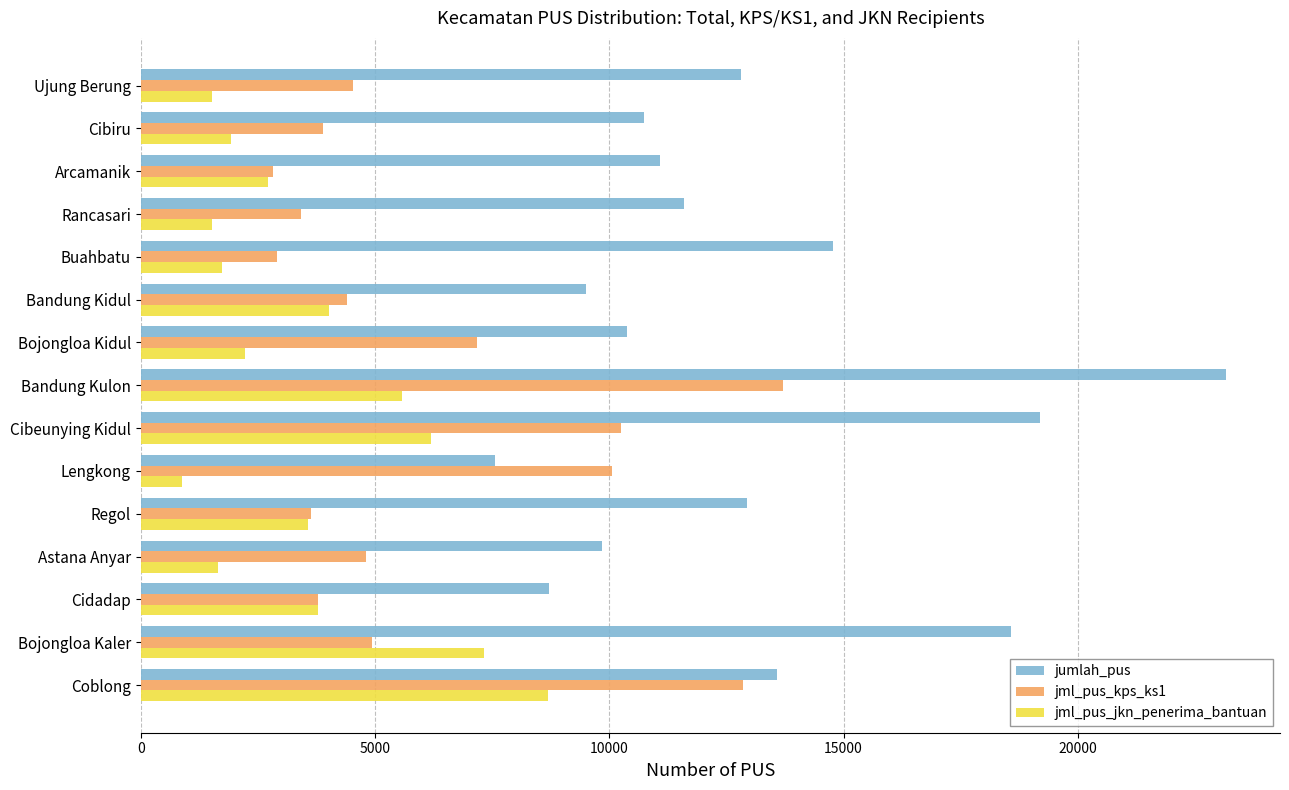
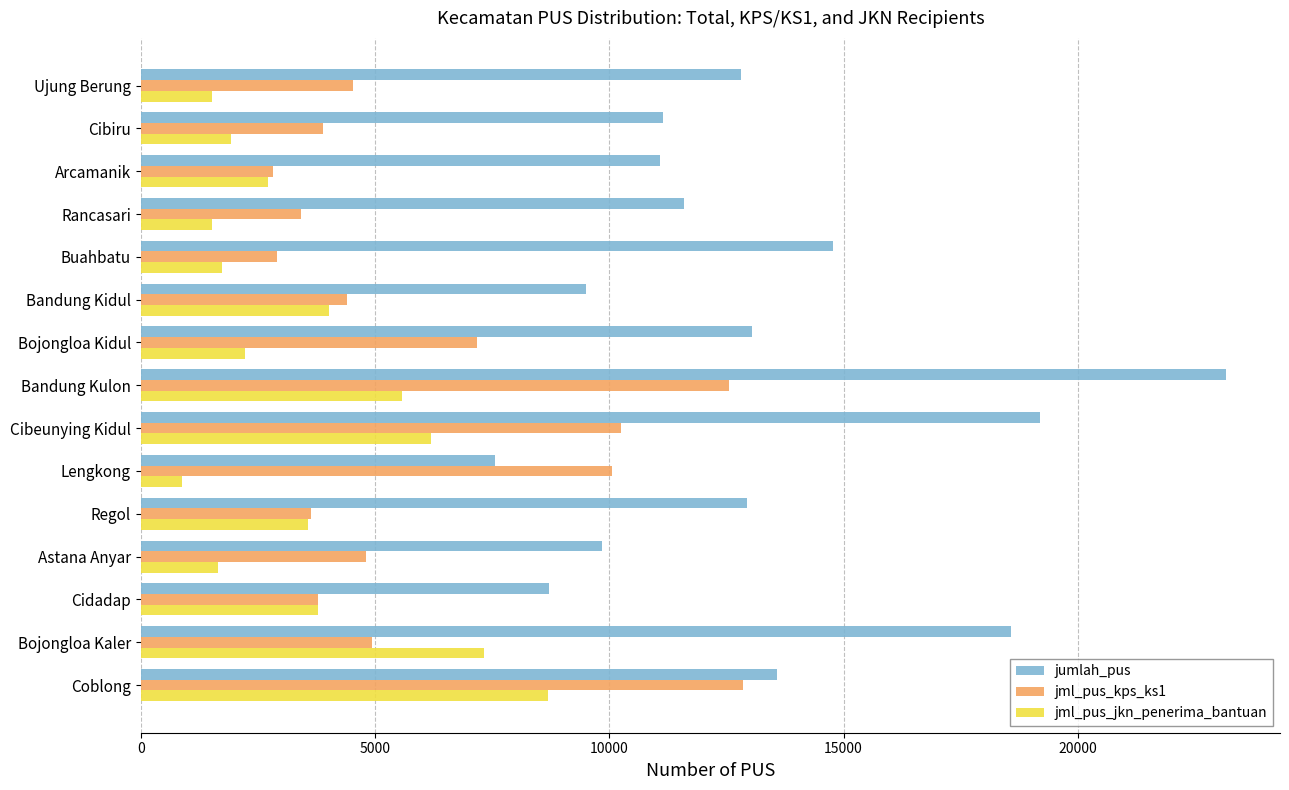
jumlah_pus, Cibiru: 10700 -> 11100
jumlah_pus, Bojongloa Kidul: 10400 -> 13000
jml_pus_kps_ks1, Bandung Kulon: 13700 -> 12600
